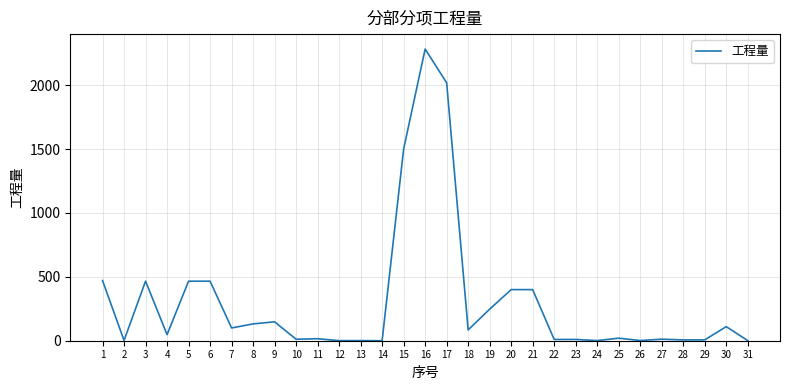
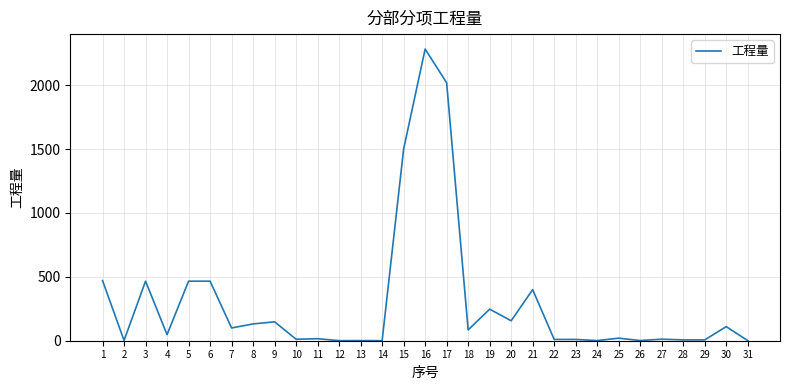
20: 400 -> 160
